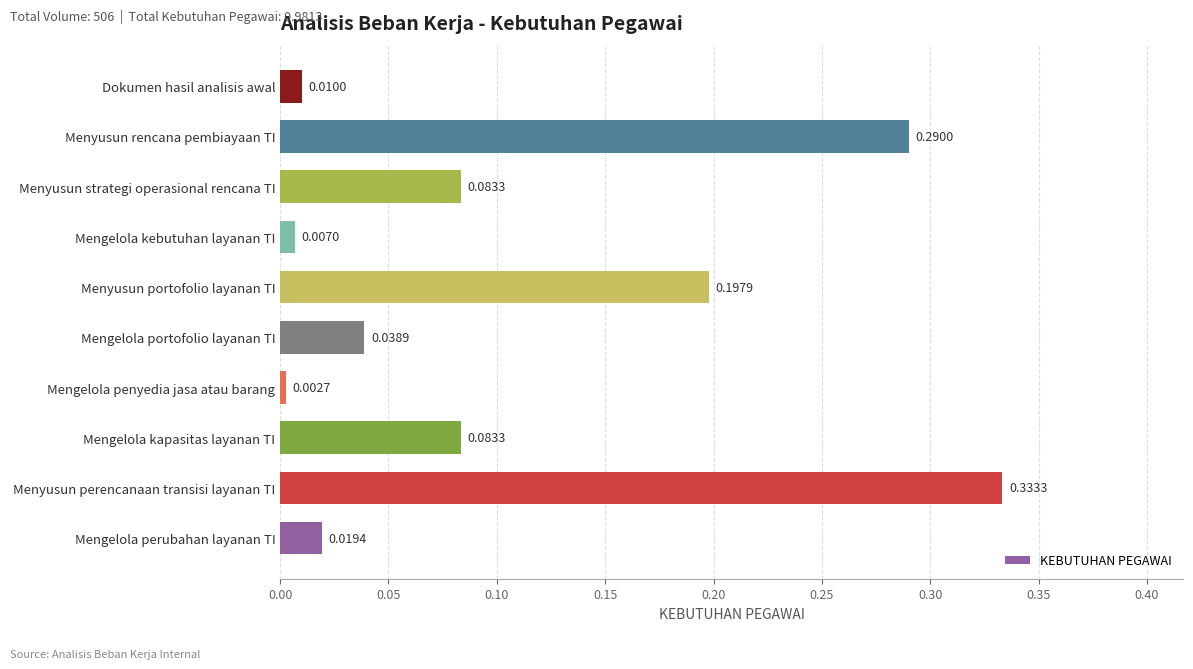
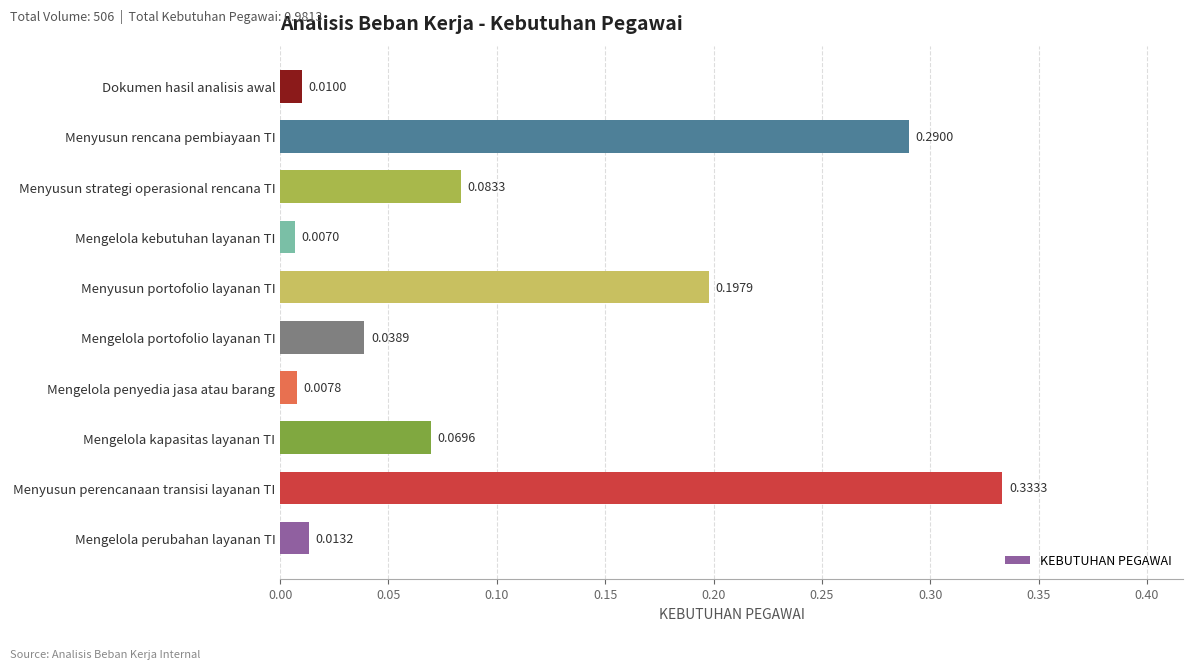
Mengelola penyedia jasa atau barang: 0.0027 -> 0.0078
Mengelola kapasitas layanan TI: 0.0833 -> 0.0696
Mengelola perubahan layanan TI: 0.0194 -> 0.0132
